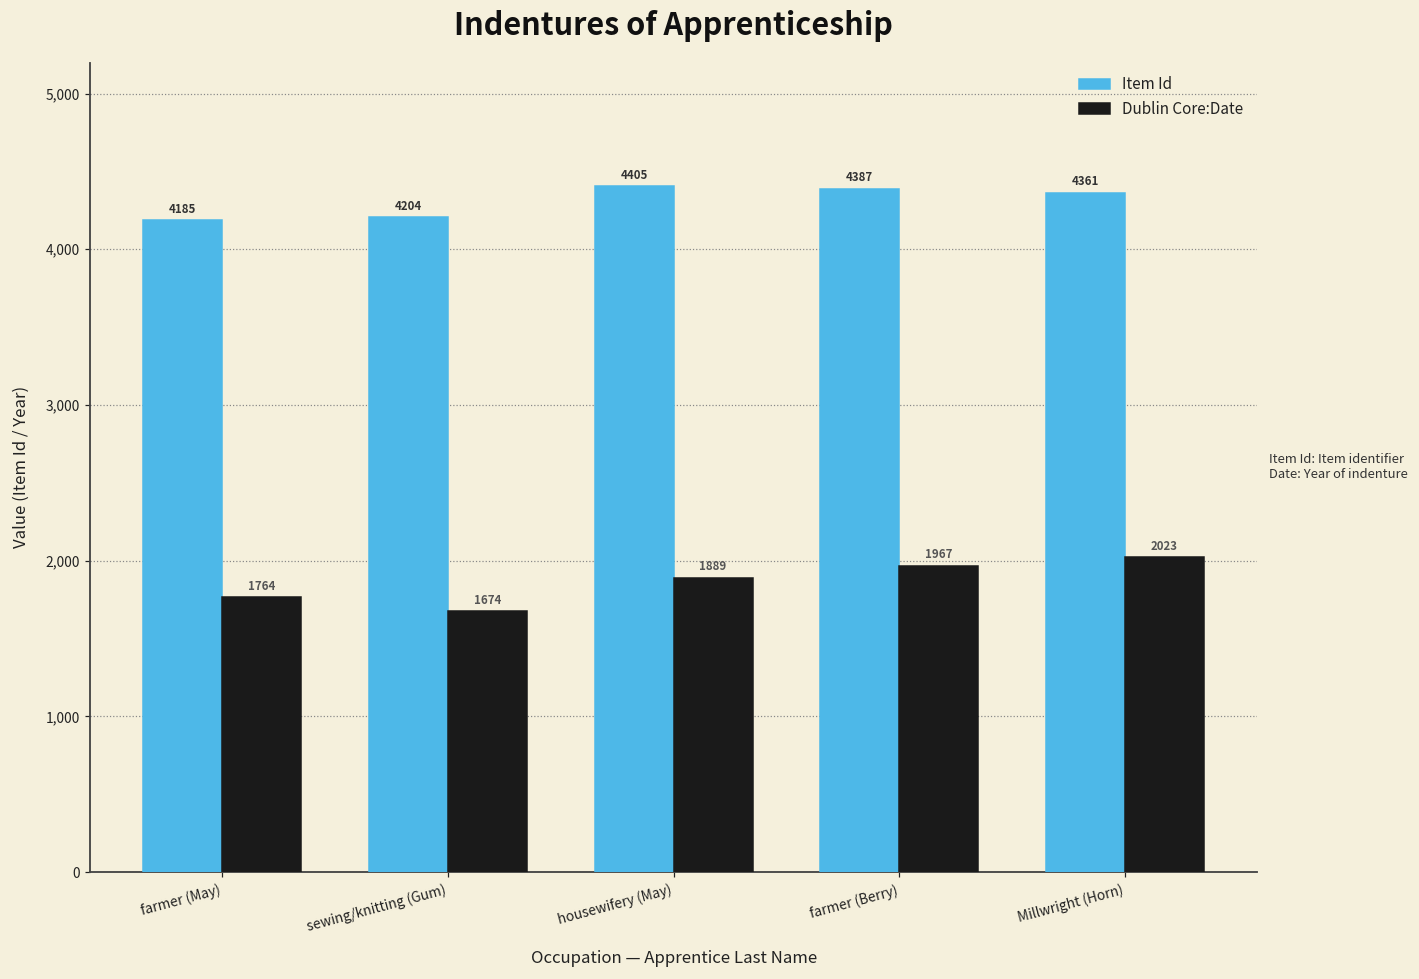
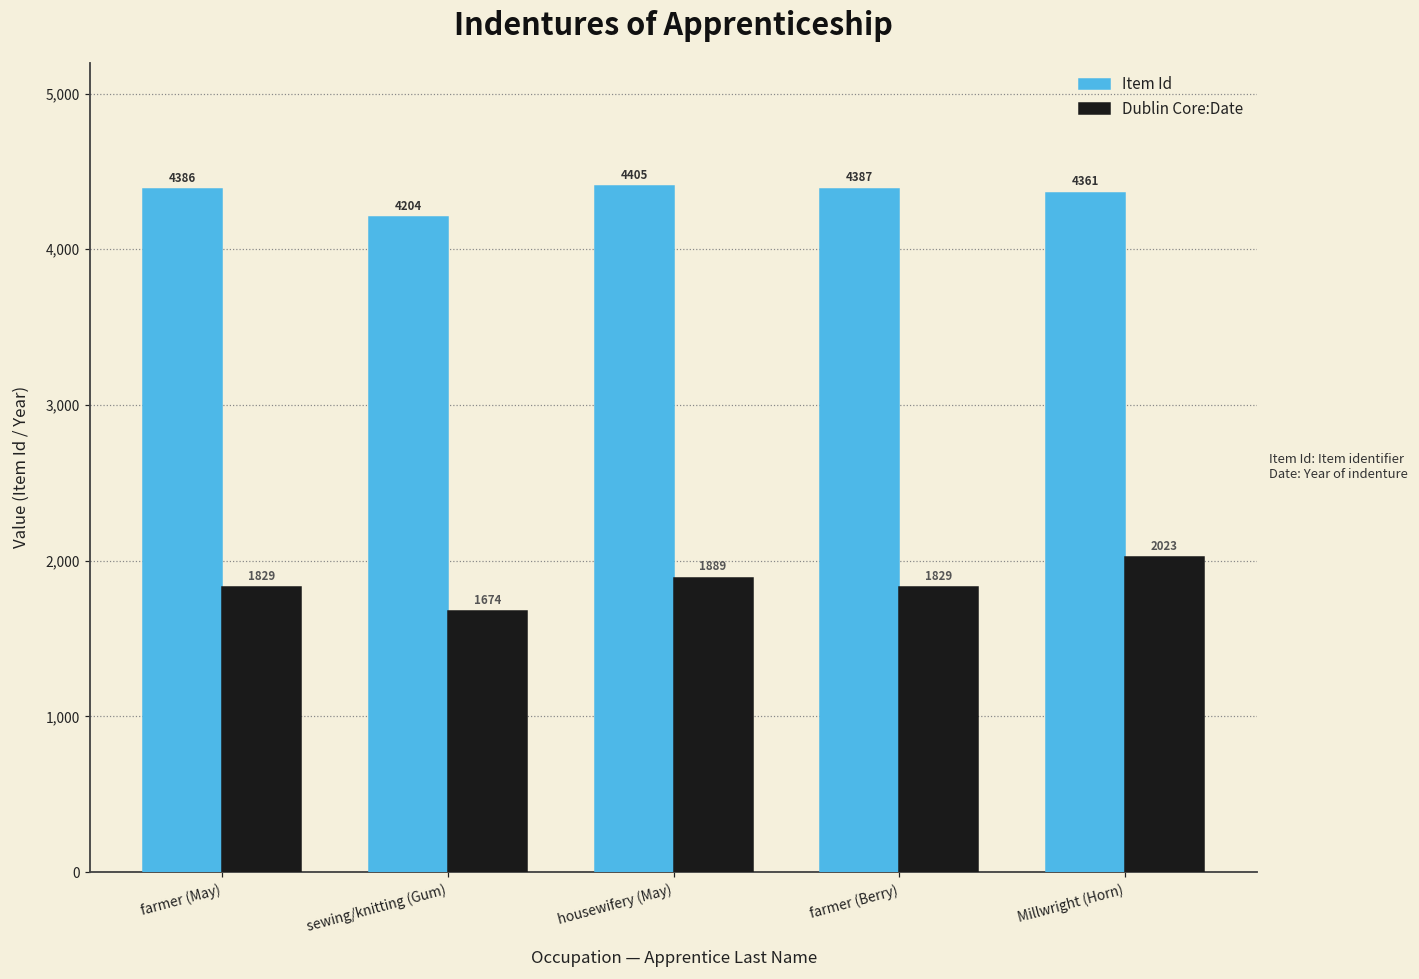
Item Id, farmer (May): 4185 -> 4386
Dublin Core:Date, farmer (May): 1764 -> 1829
Dublin Core:Date, farmer (Berry): 1967 -> 1829
